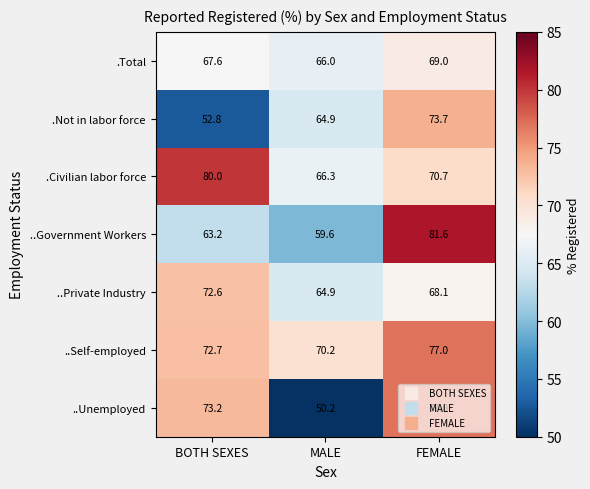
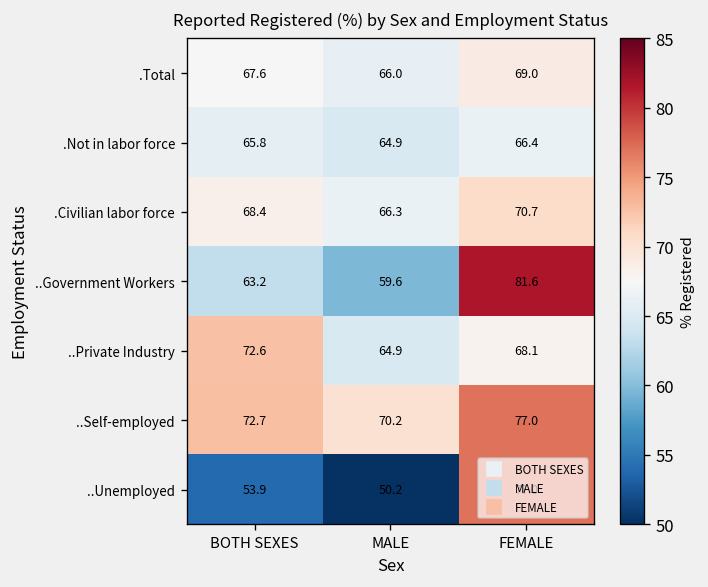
.Not in labor force, BOTH SEXES: 52.8 -> 65.8
.Not in labor force, FEMALE: 73.7 -> 66.4
.Civilian labor force, BOTH SEXES: 80.0 -> 68.4
..Unemployed, BOTH SEXES: 73.2 -> 53.9
